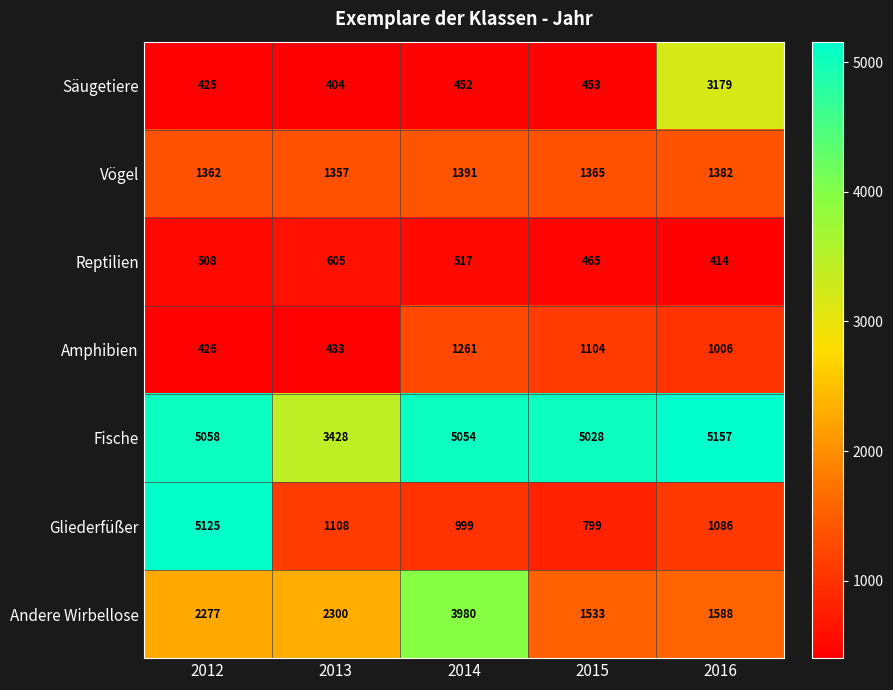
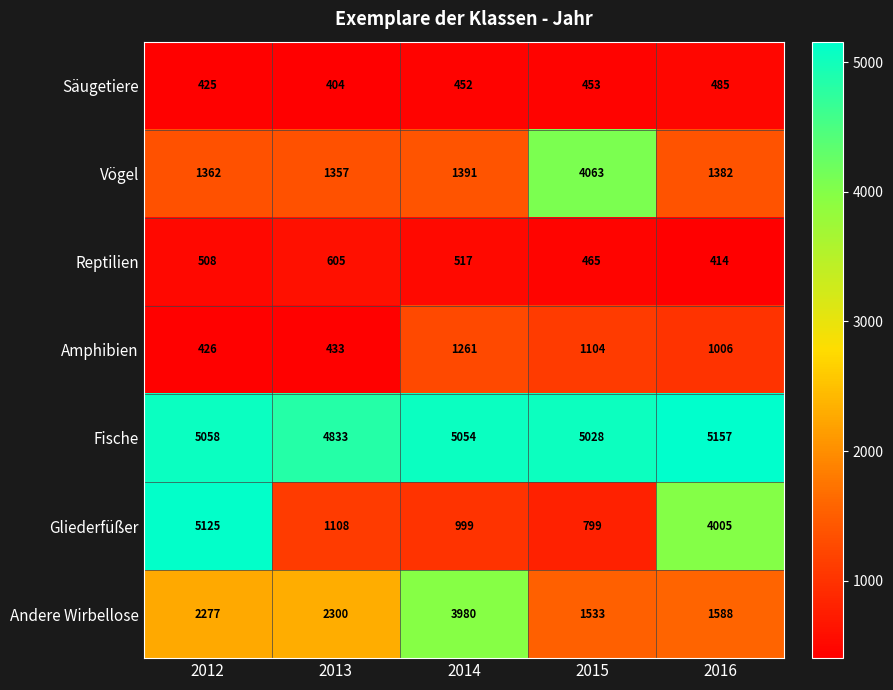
Säugetiere, 2016: 3179 -> 485
Vögel, 2015: 1365 -> 4063
Fische, 2013: 3428 -> 4833
Gliederfüßer, 2016: 1086 -> 4005
